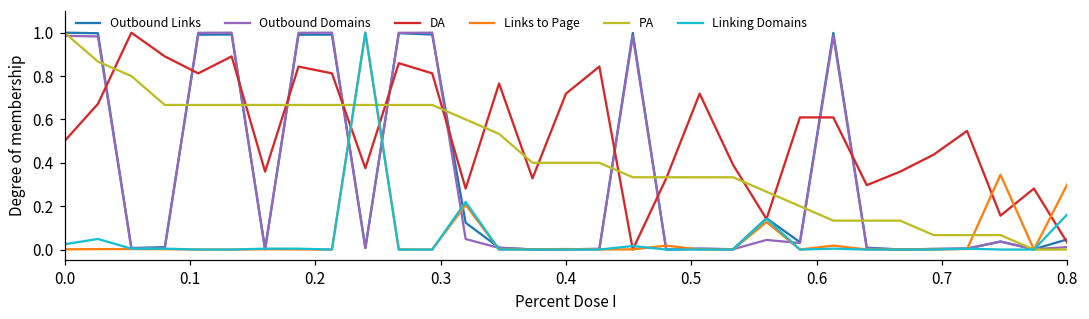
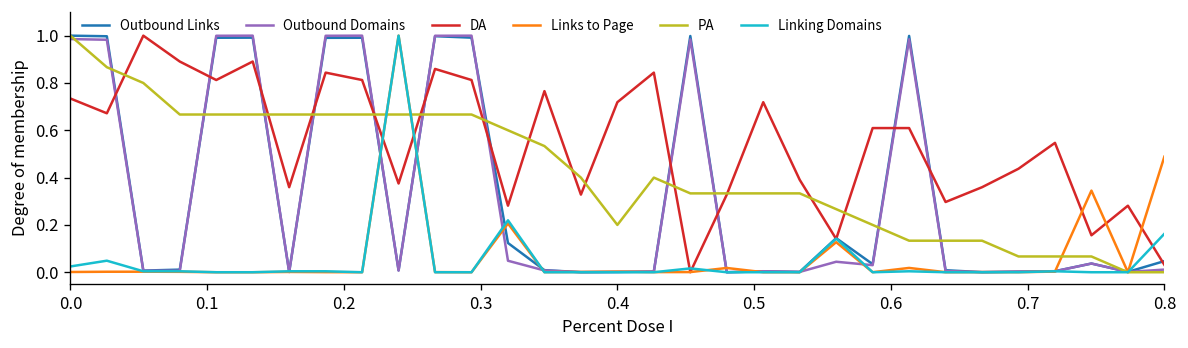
DA, 0.0: 0.50 -> 0.73
PA, 0.4: 0.40 -> 0.20
Links to Page, 0.8: 0.30 -> 0.49
